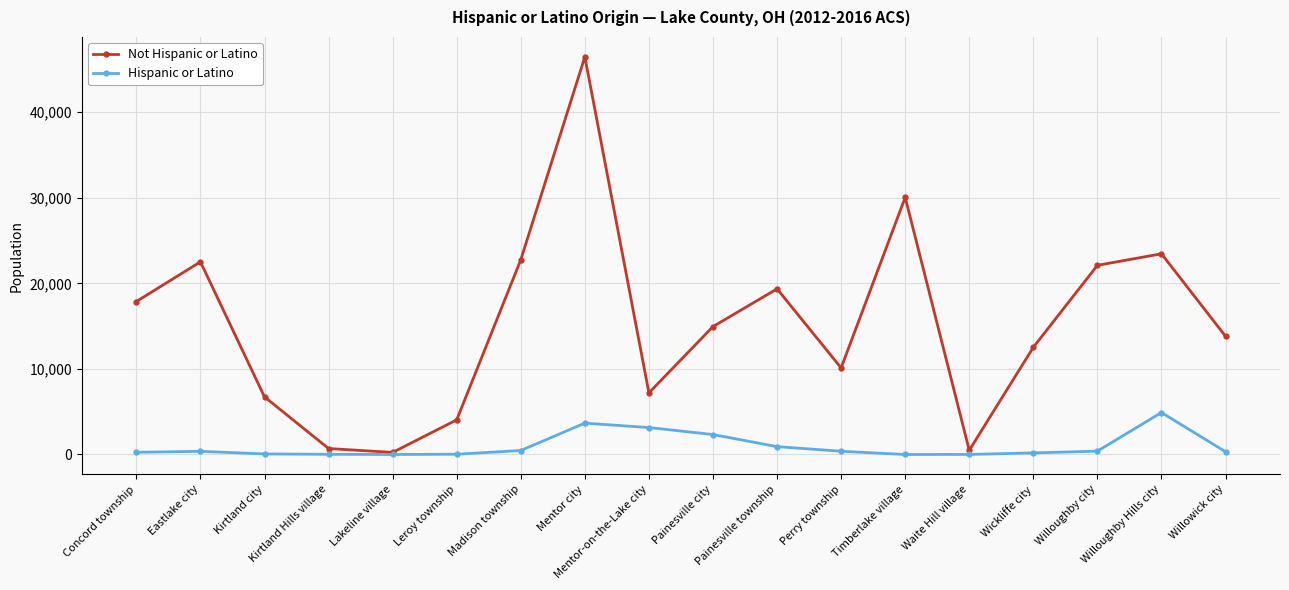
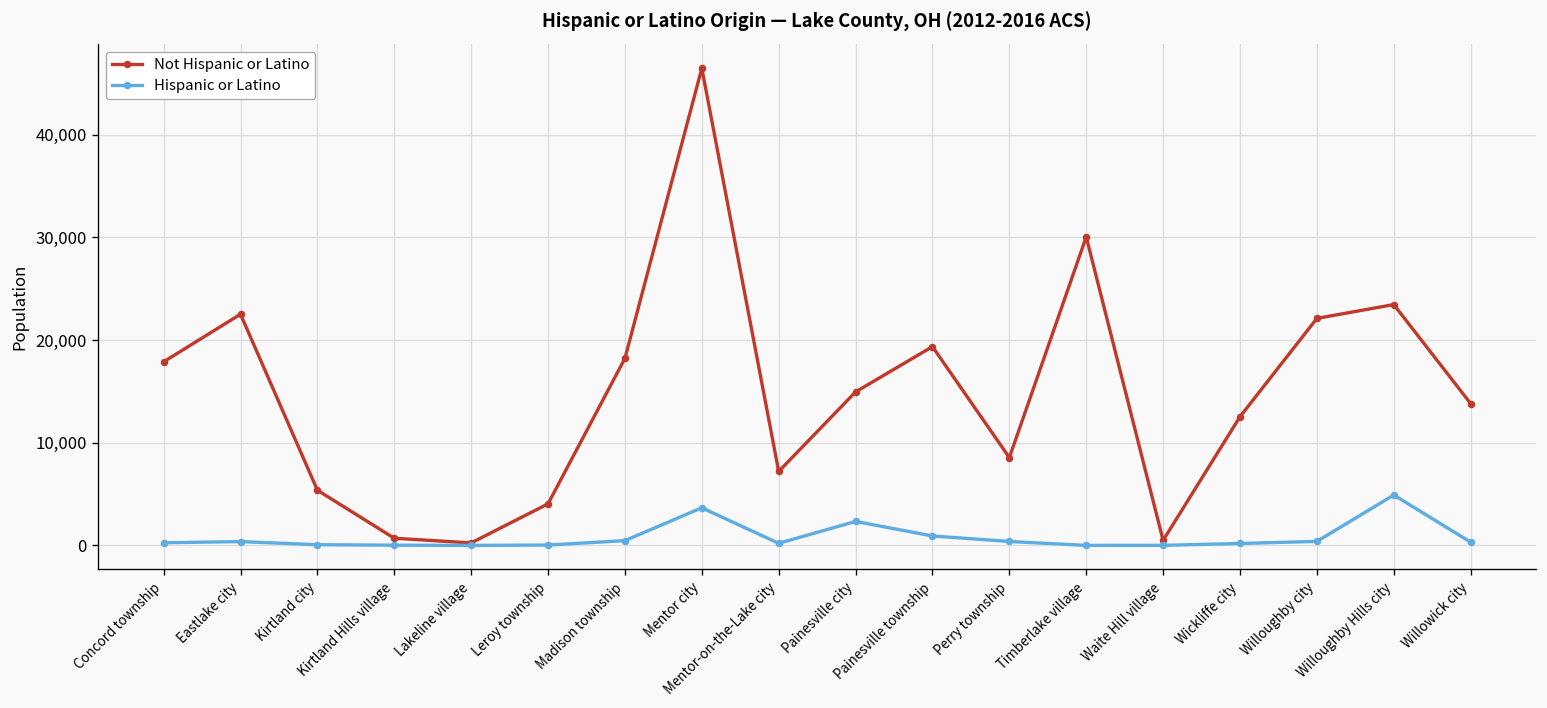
Not Hispanic or Latino, Kirtland city: 7,000 -> 5,000
Not Hispanic or Latino, Madison township: 23,000 -> 18,000
Hispanic or Latino, Mentor-on-the-Lake city: 3,000 -> 0
Not Hispanic or Latino, Perry township: 10,000 -> 9,000
